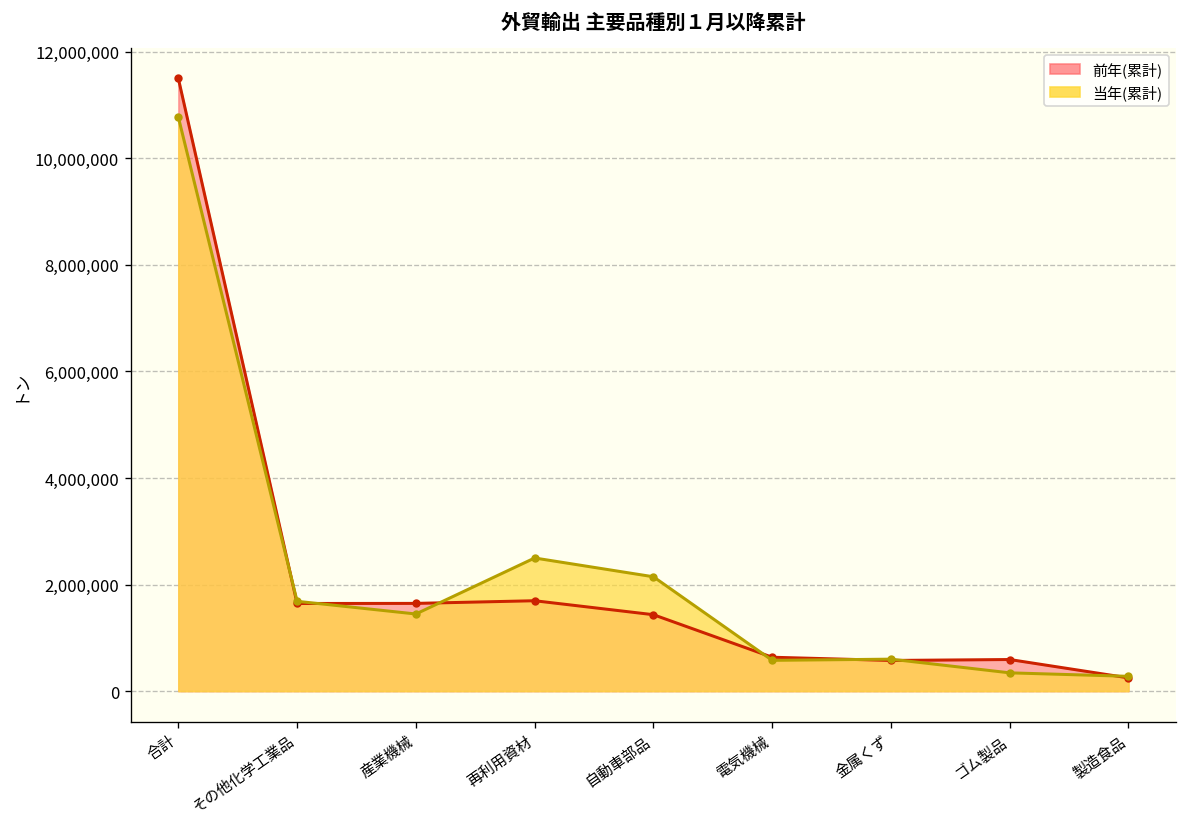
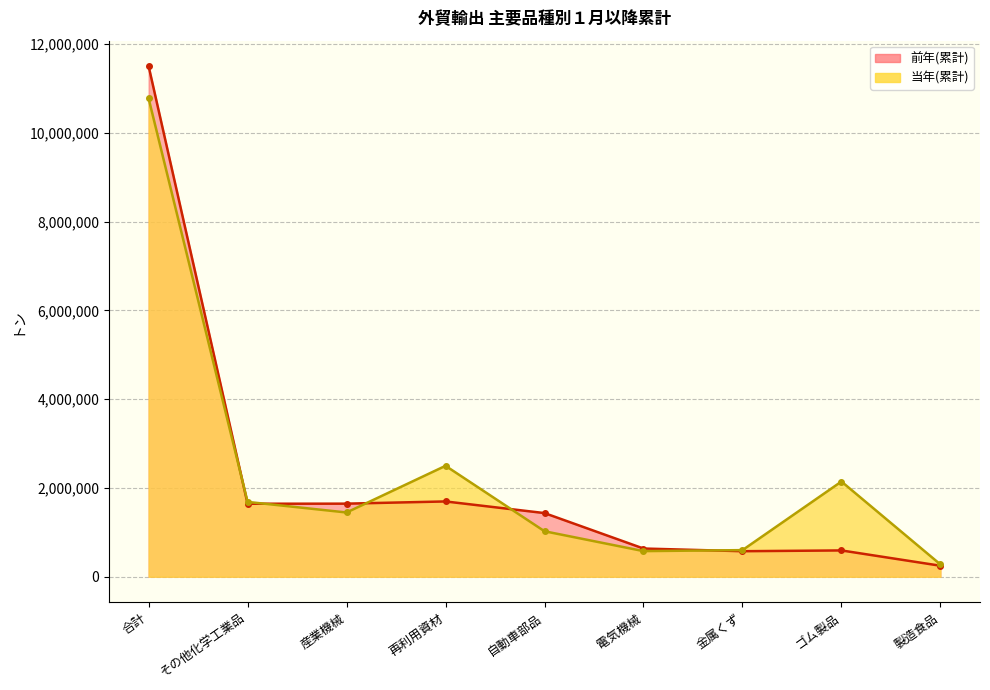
当年(累計), 自動車部品: 2,100,000 -> 1,000,000
当年(累計), ゴム製品: 300,000 -> 2,100,000
